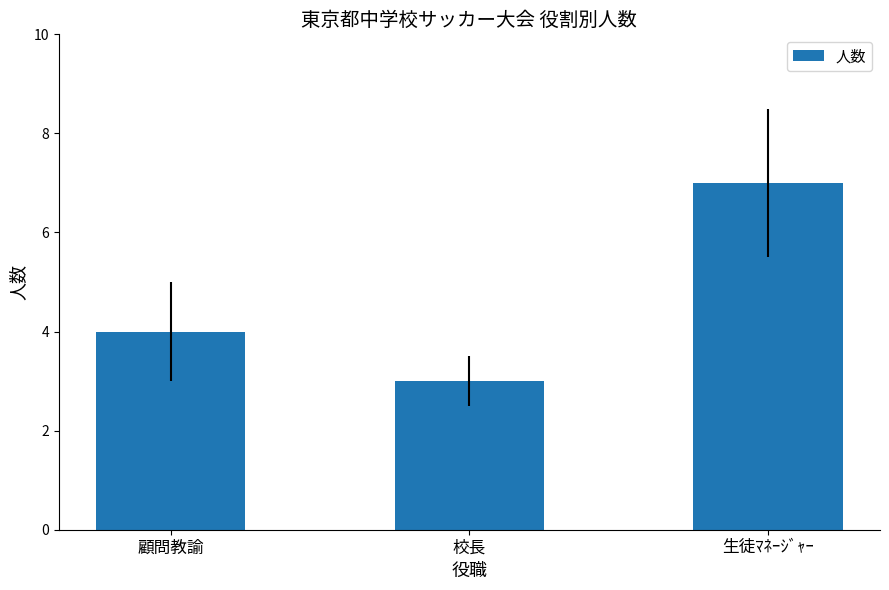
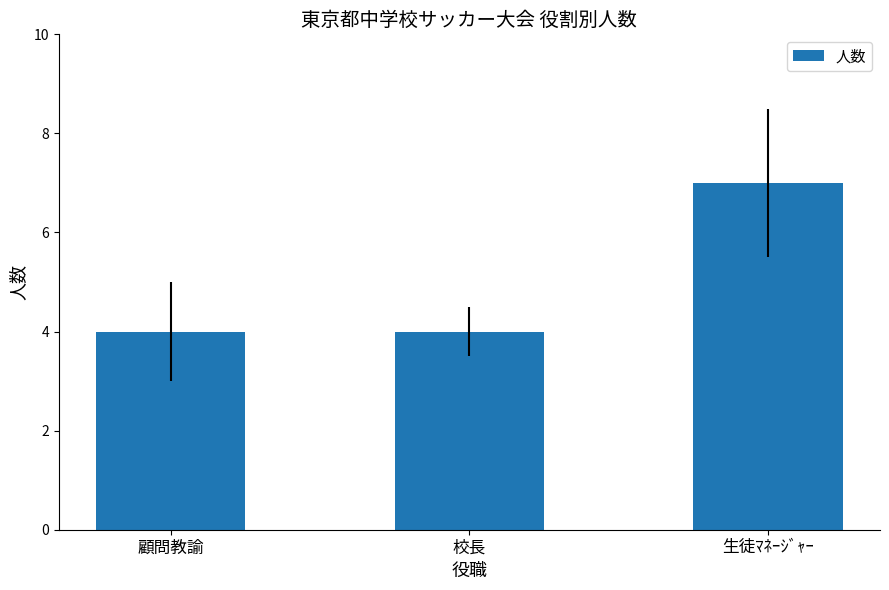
校長: 3 -> 4
